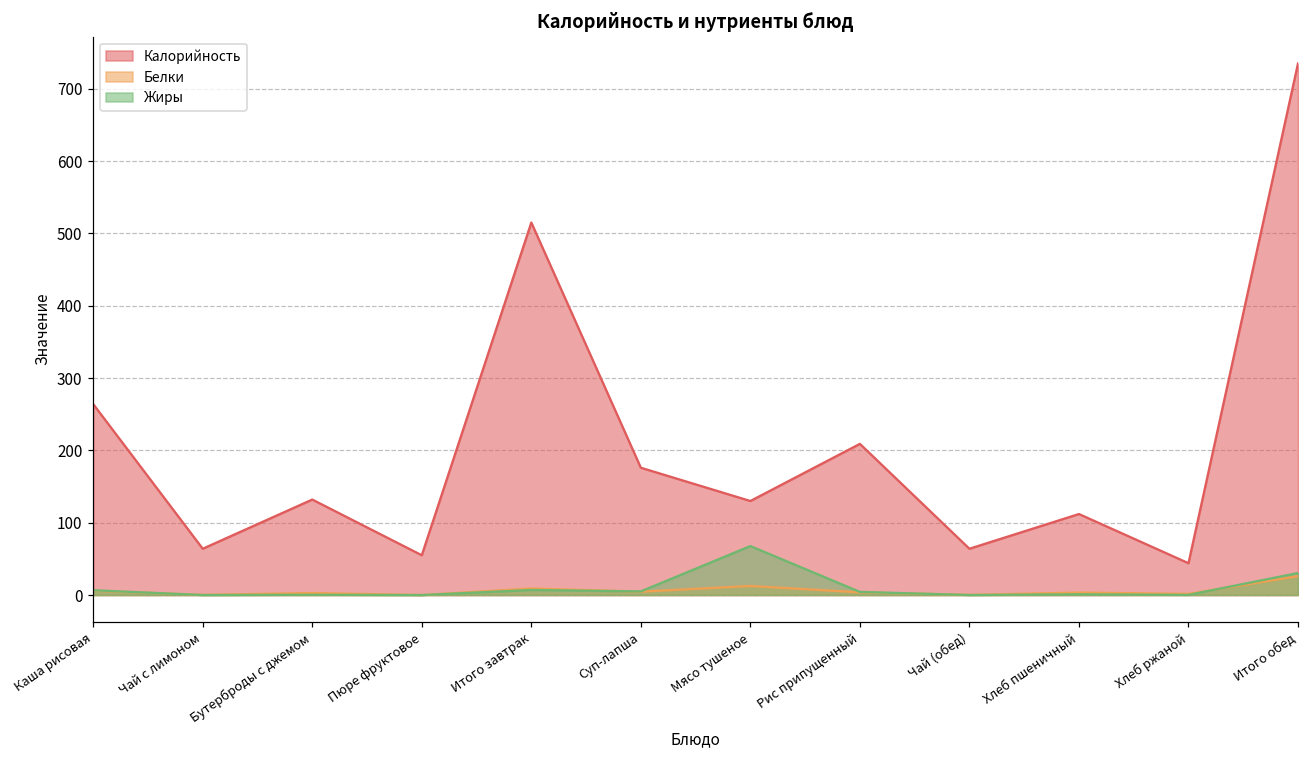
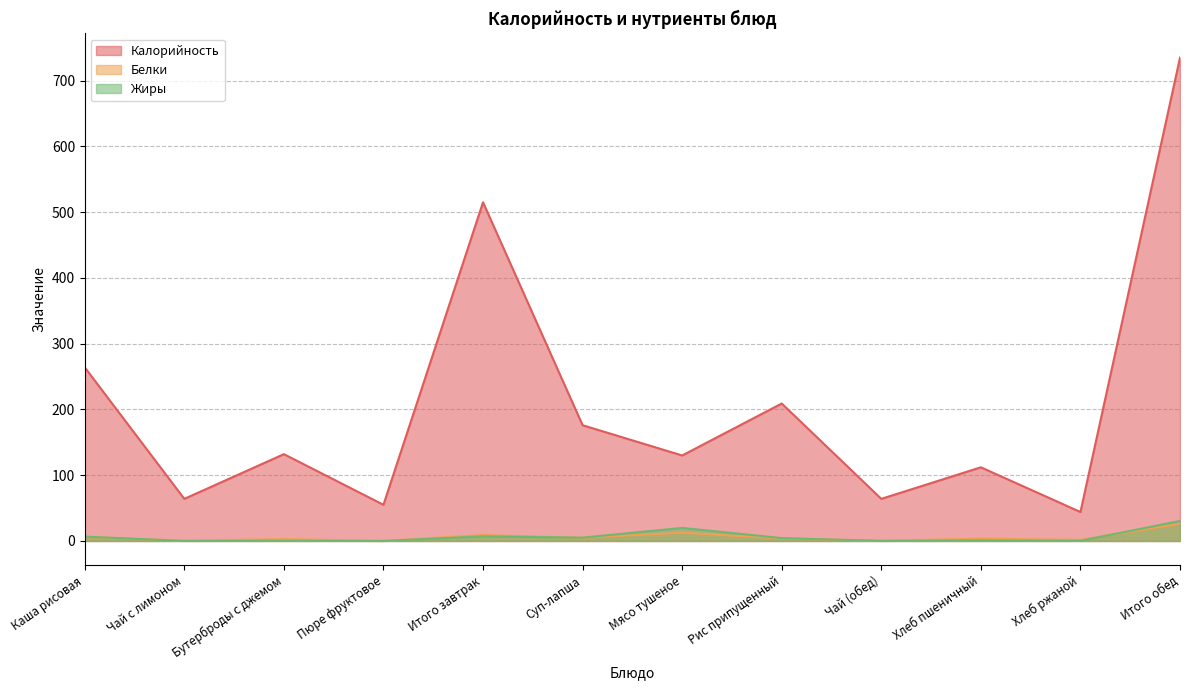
Жиры, Мясо тушеное: 70 -> 20
